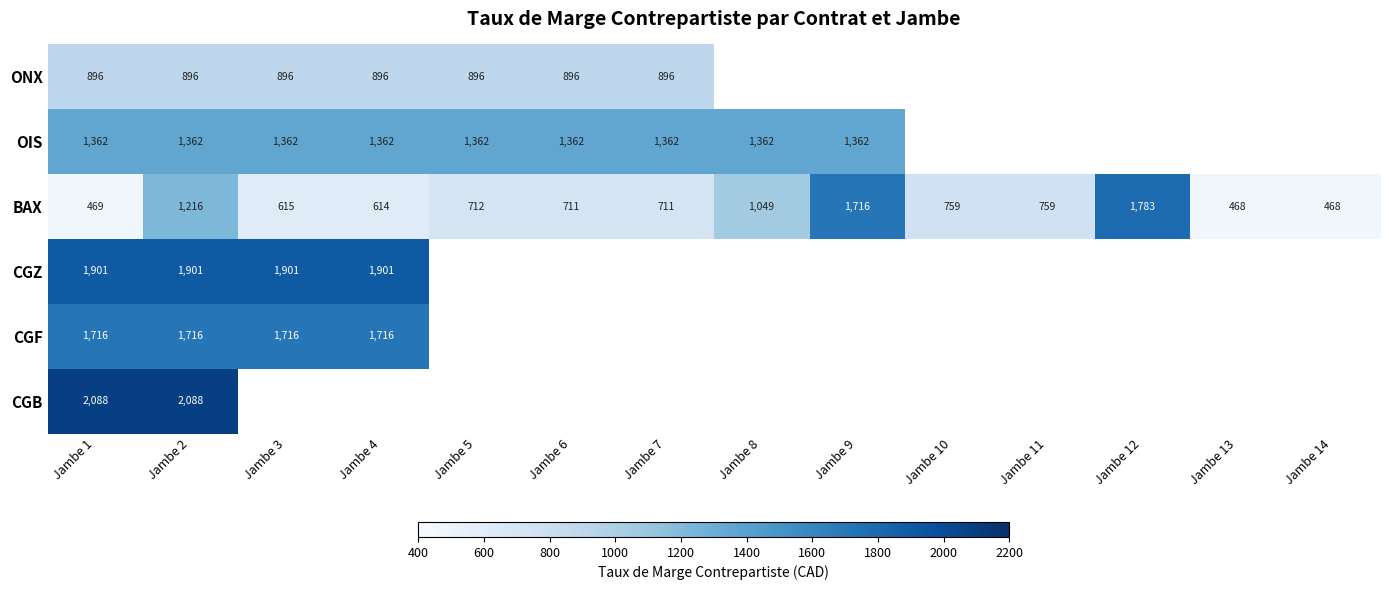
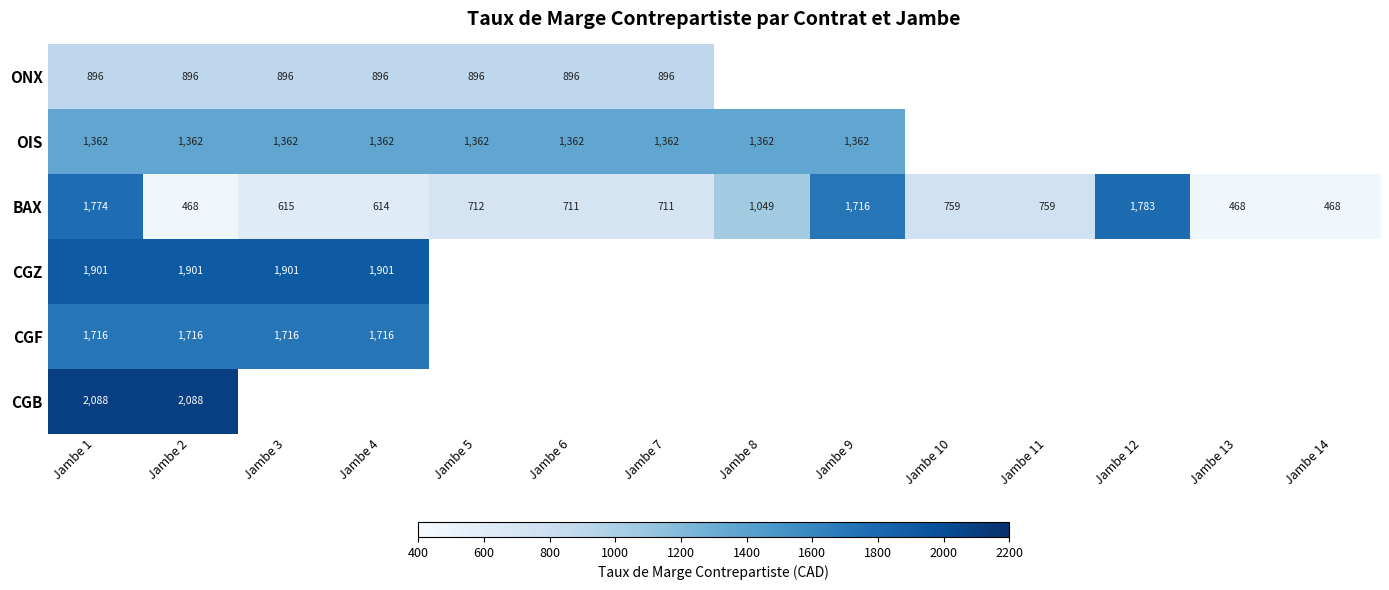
BAX, Jambe 1: 469 -> 1,774
BAX, Jambe 2: 1,216 -> 468
